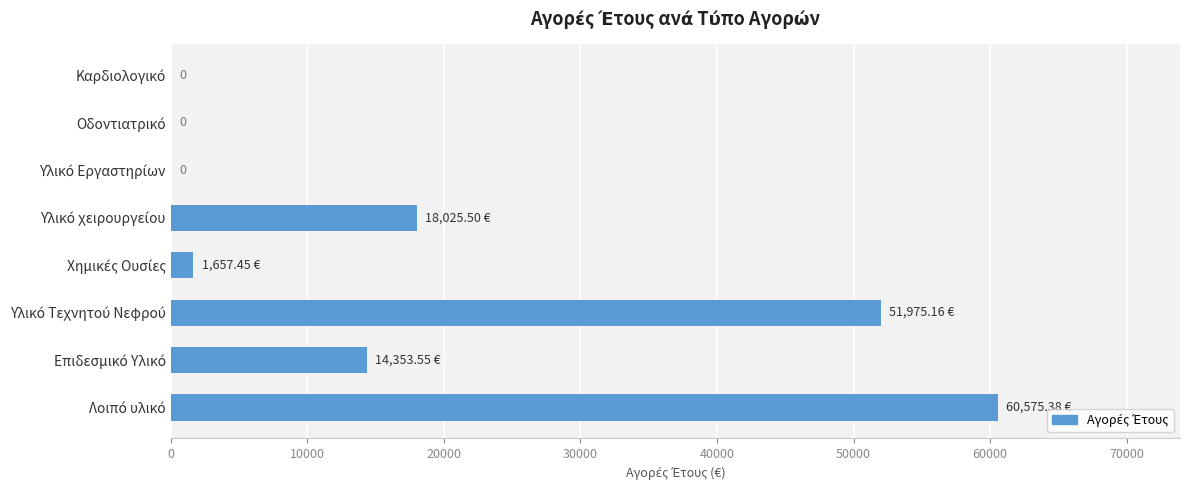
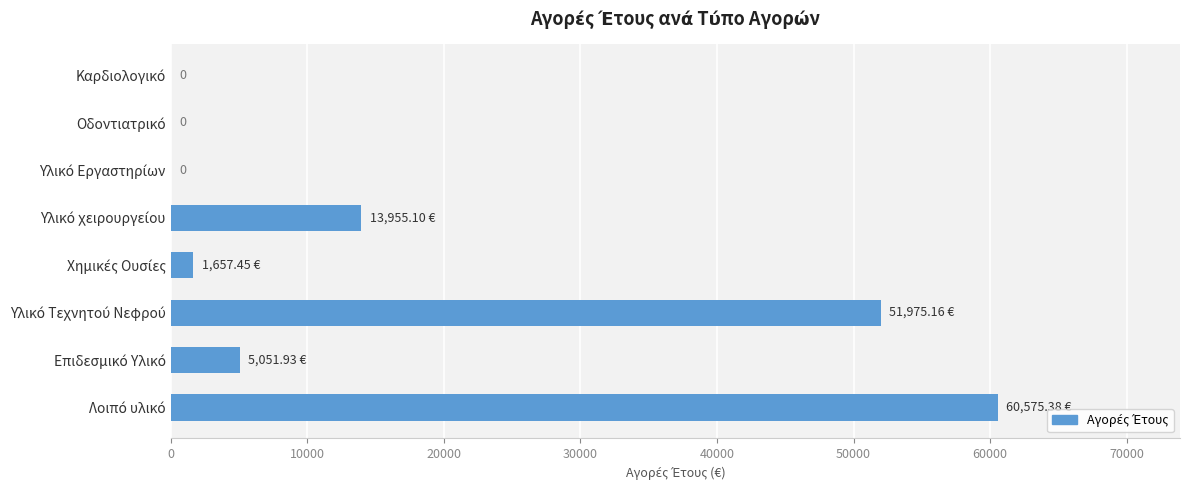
Υλικό χειρουργείου: 18,025.50 -> 13,955.10
Επιδεσμικό Υλικό: 14,353.55 -> 5,051.93
